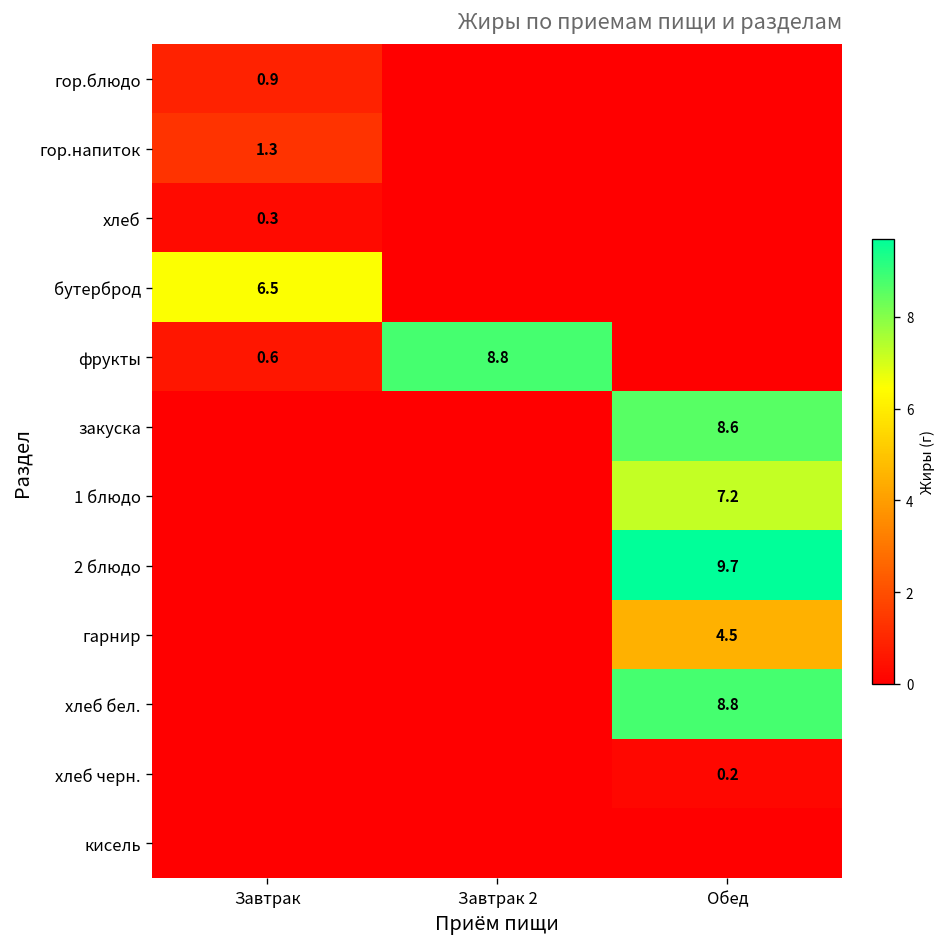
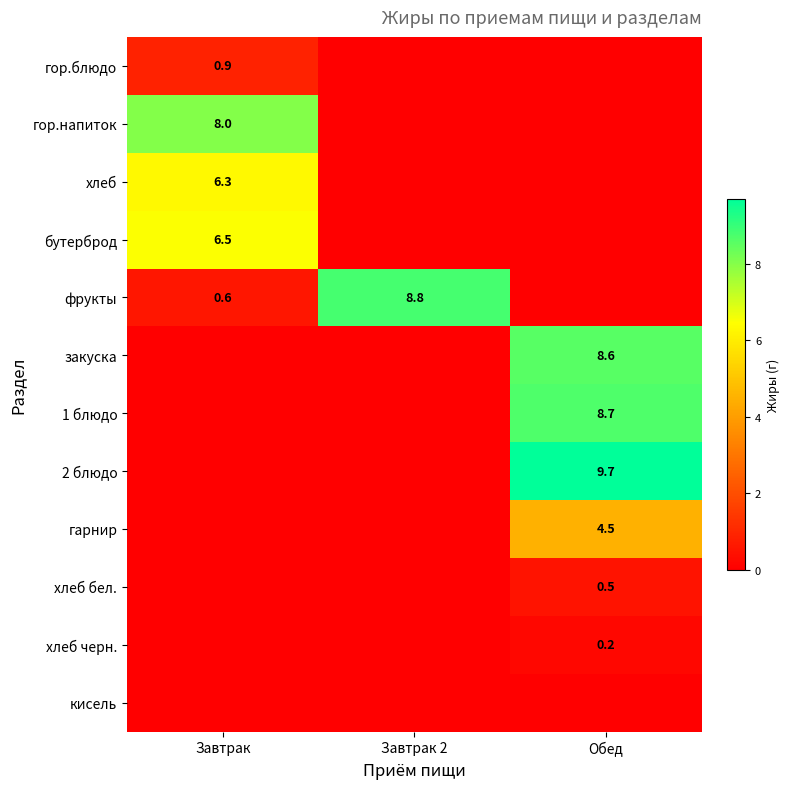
гор.напиток, Завтрак: 1.3 -> 8.0
хлеб, Завтрак: 0.3 -> 6.3
1 блюдо, Обед: 7.2 -> 8.7
хлеб бел., Обед: 8.8 -> 0.5
